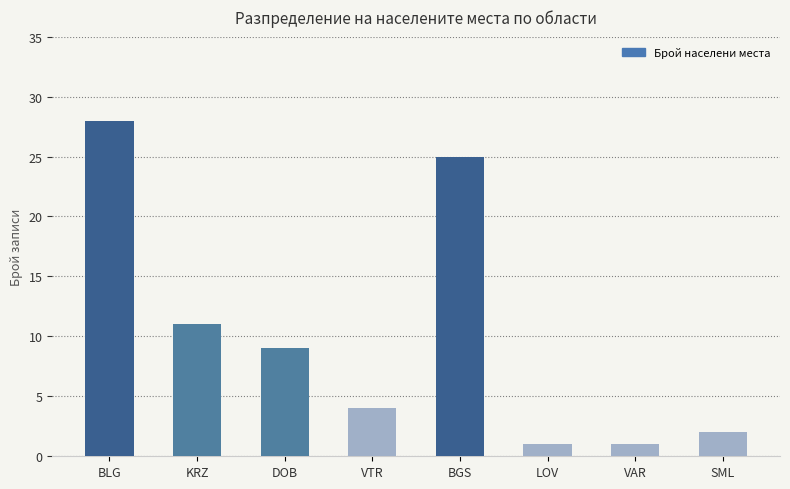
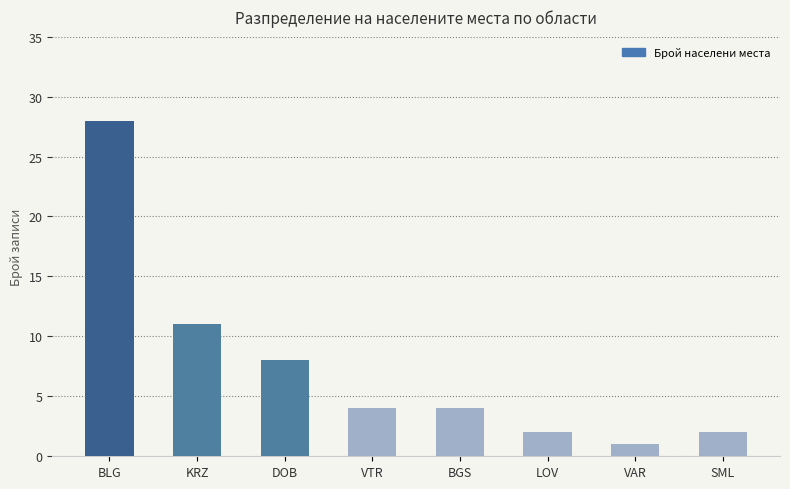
DOB: 9 -> 8
BGS: 25 -> 4
LOV: 1 -> 2
